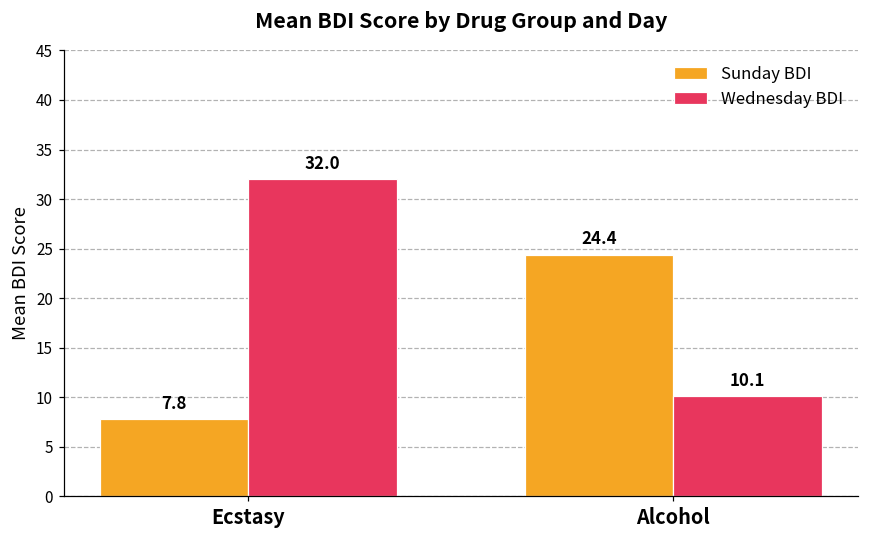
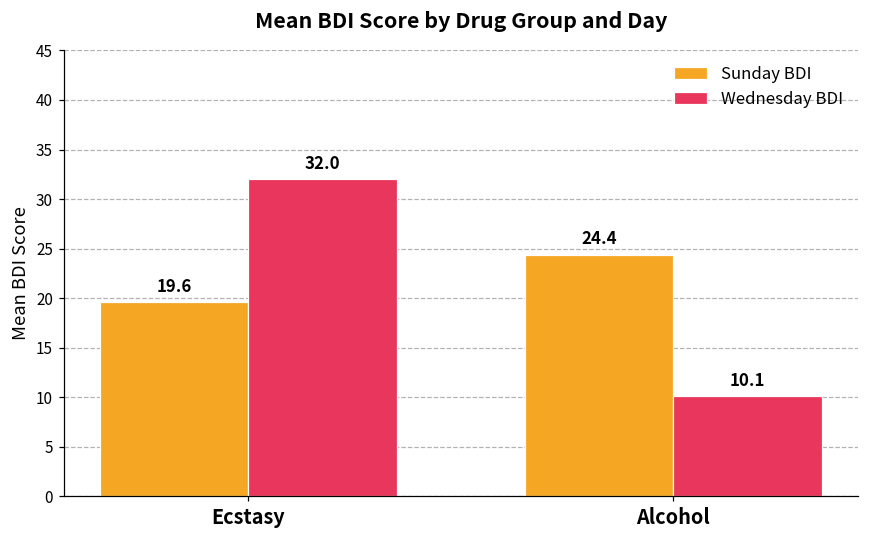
Sunday BDI, Ecstasy: 7.8 -> 19.6
